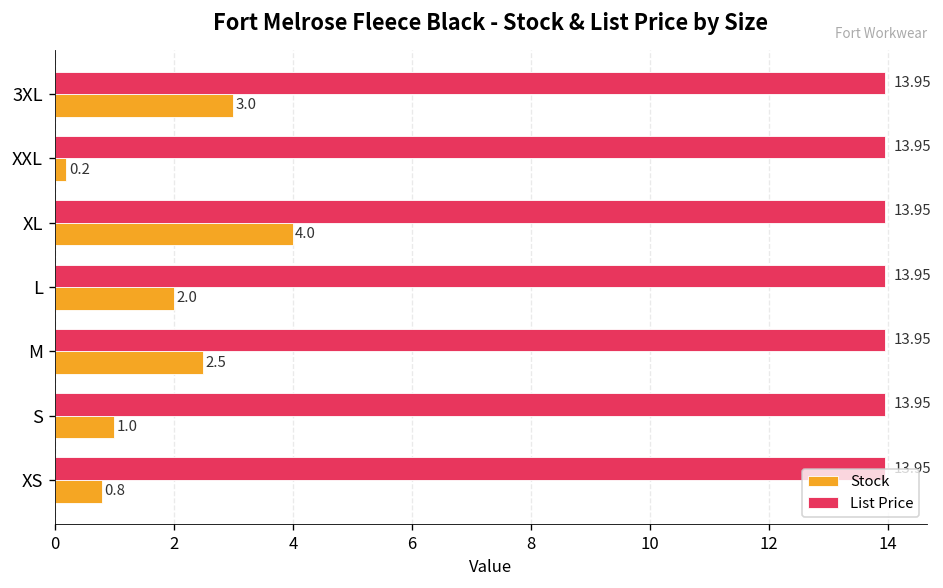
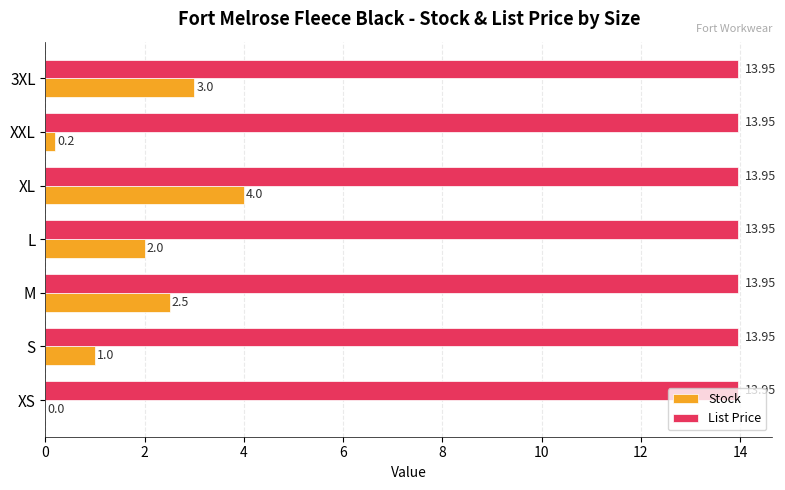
Stock, XS: 0.8 -> 0.0
